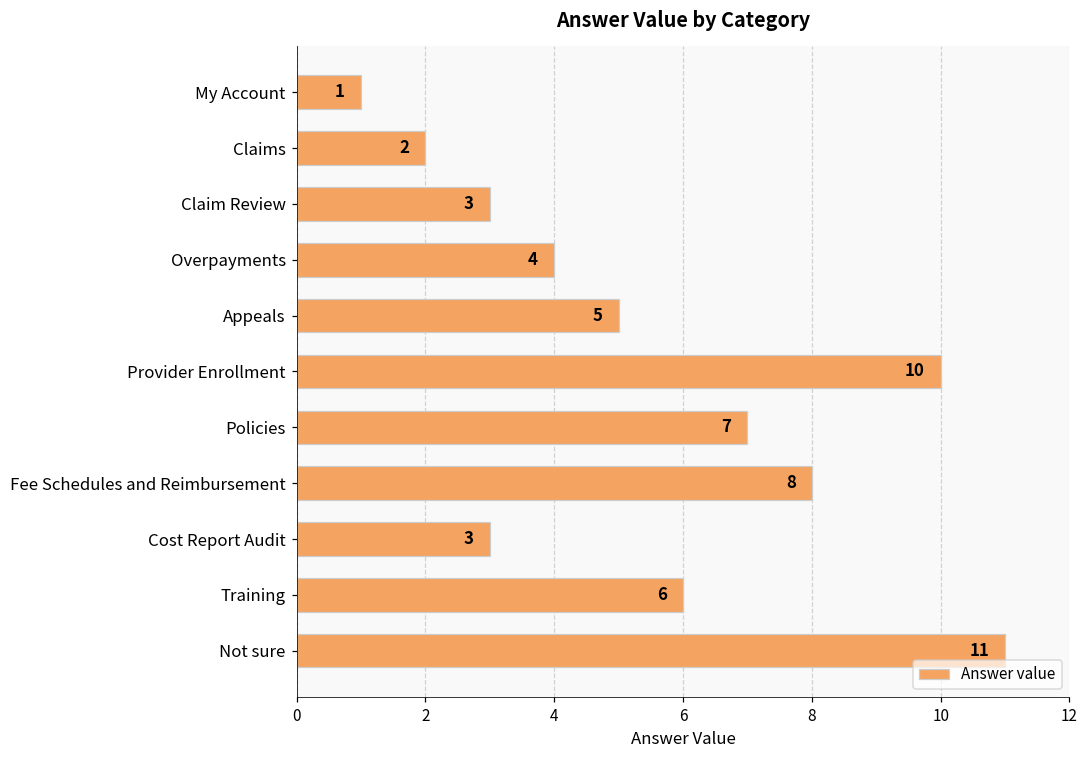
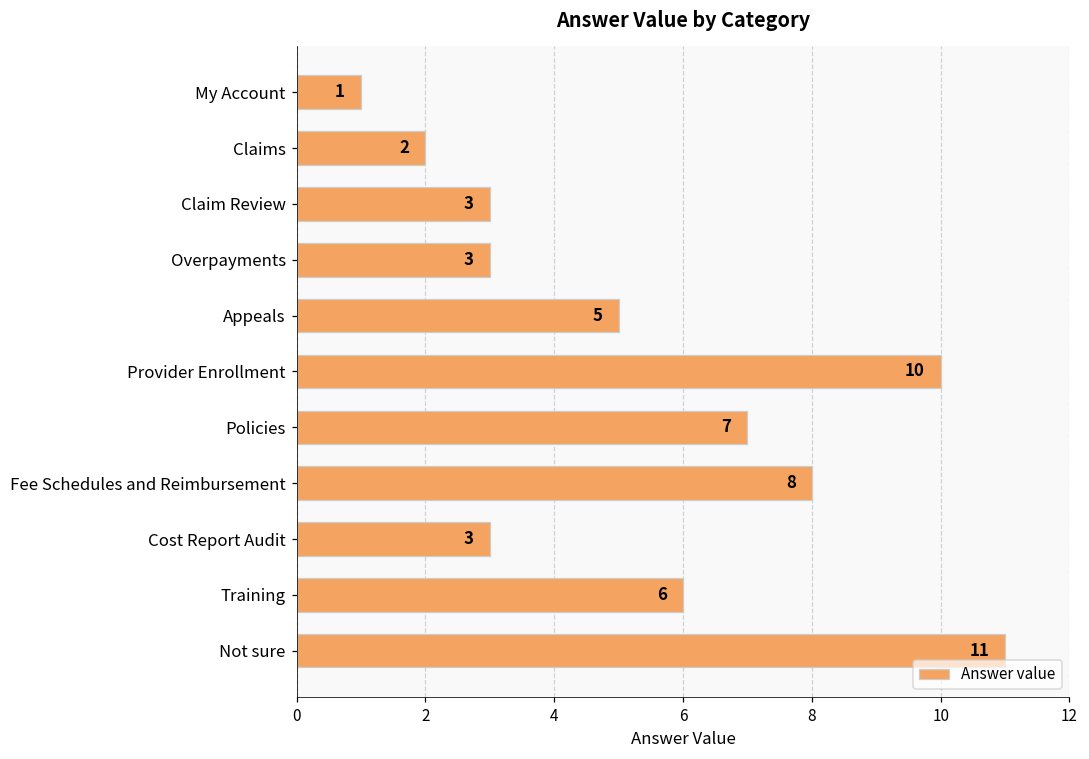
Overpayments: 4 -> 3
